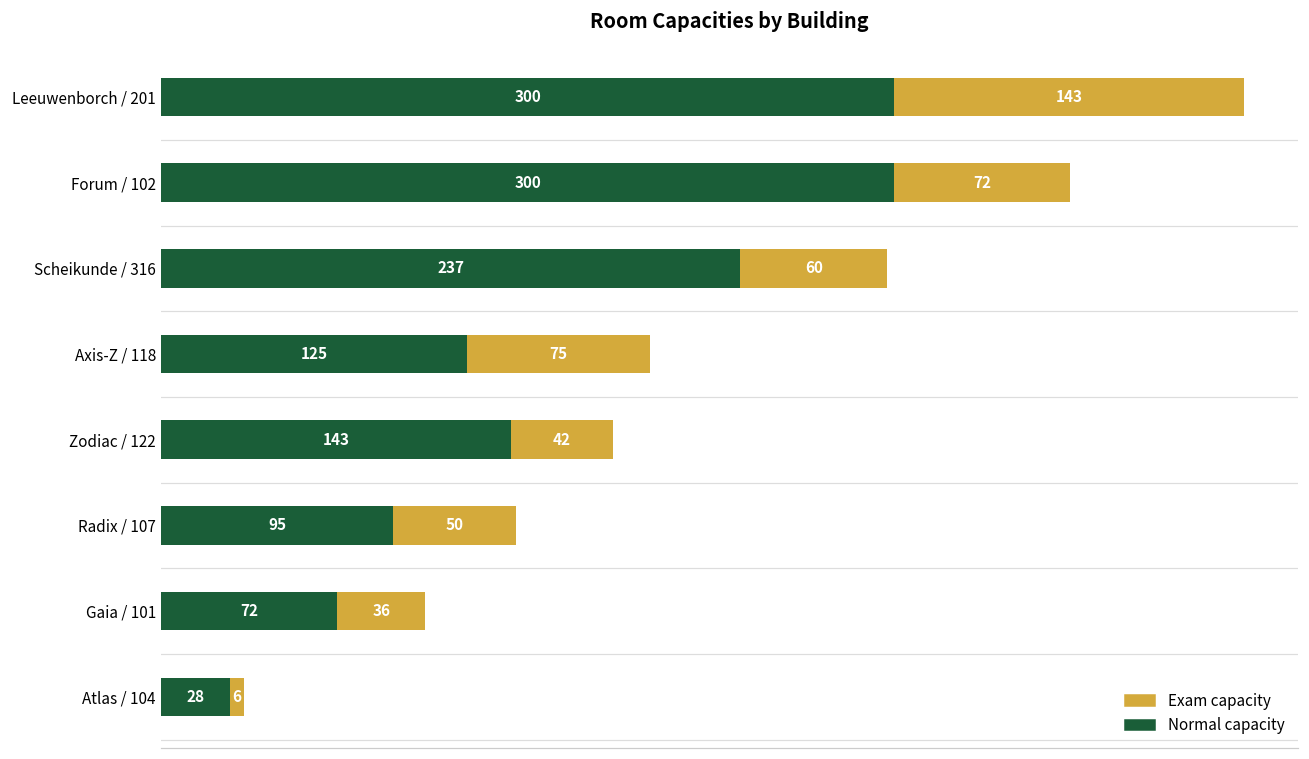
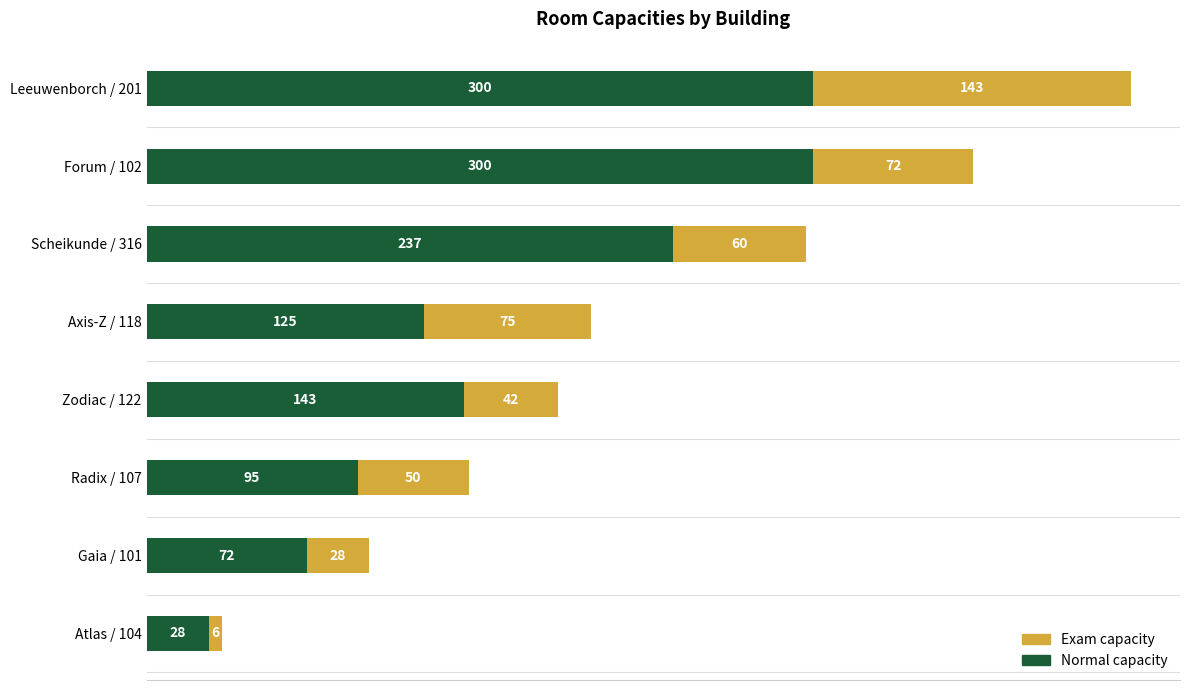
Exam capacity, Gaia / 101: 36 -> 28
